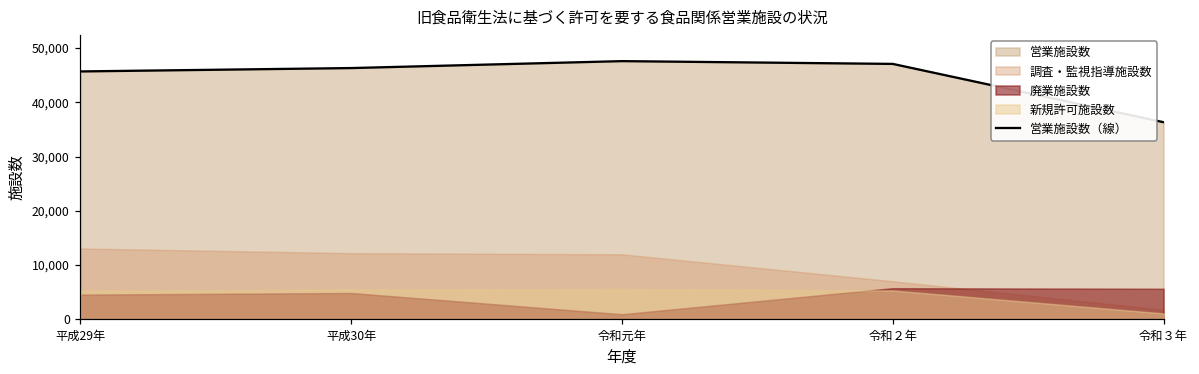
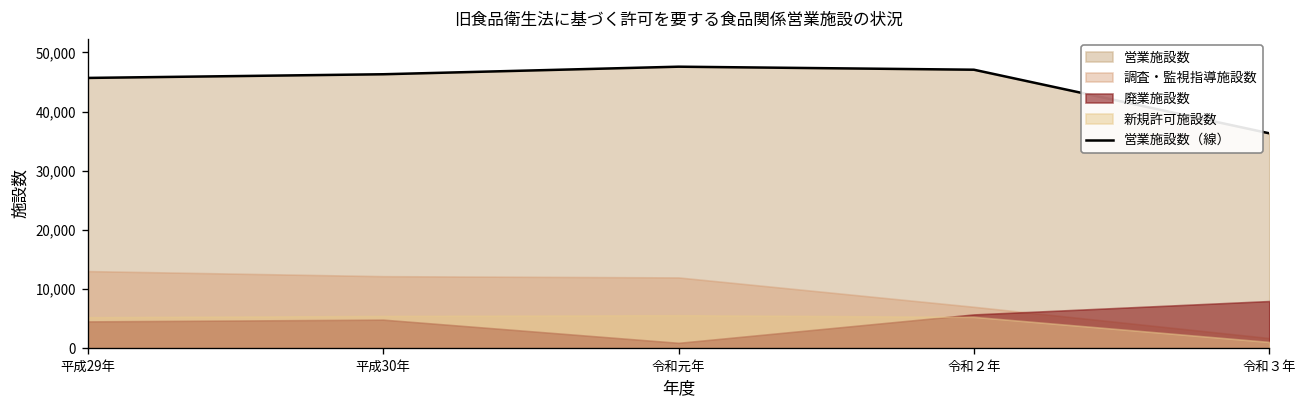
廃業施設数, 令和３年: 6,000 -> 8,000
